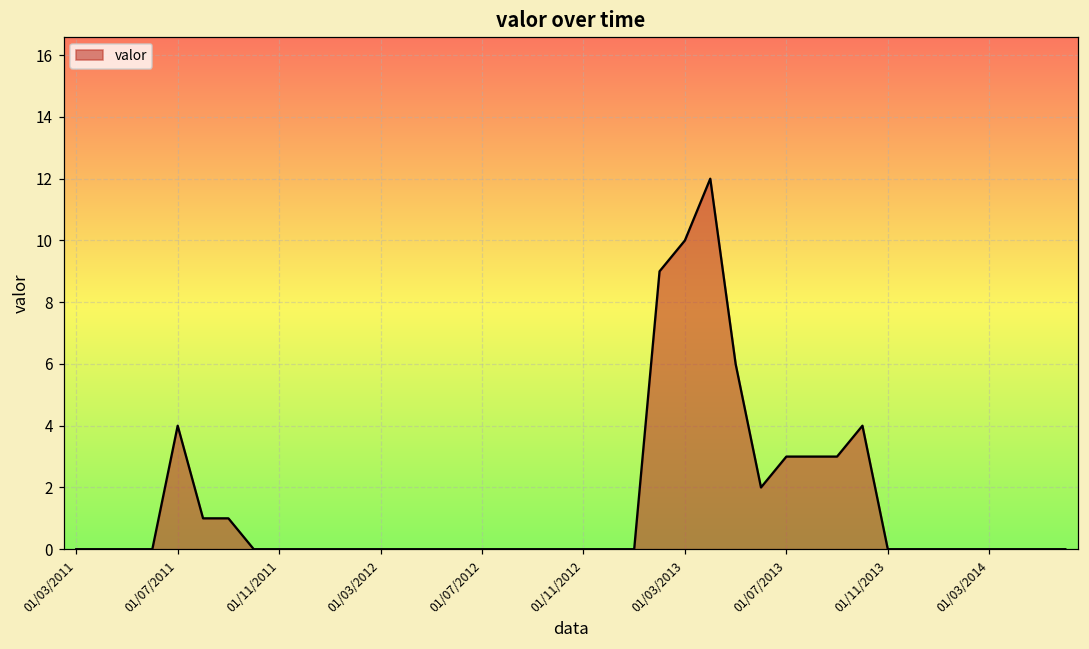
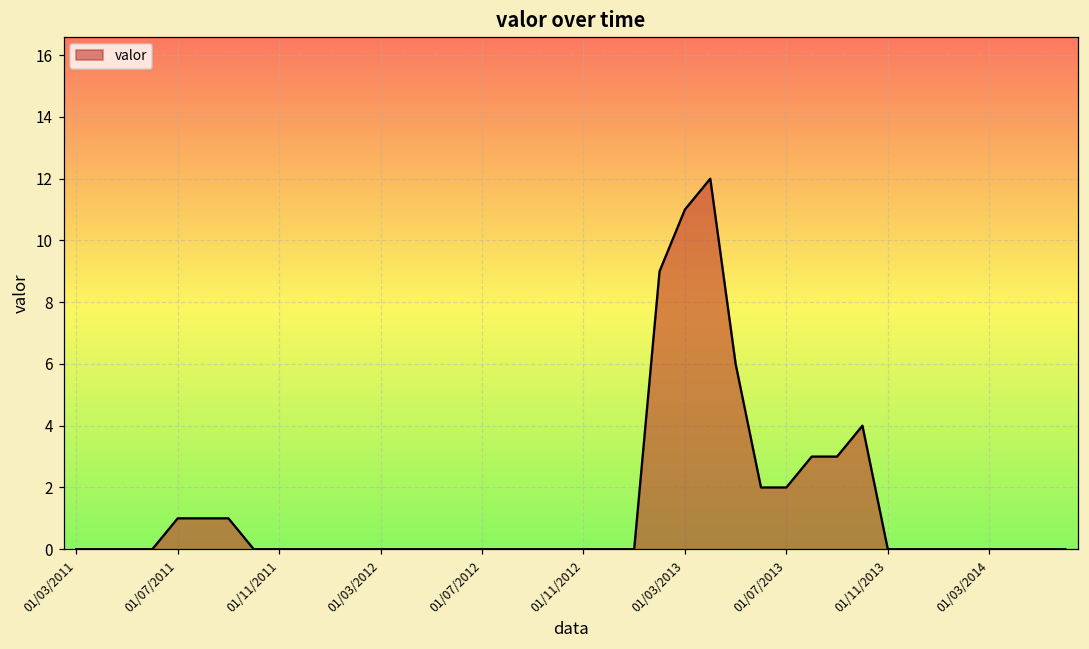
01/07/2011: 4 -> 1
01/03/2013: 10 -> 11
01/07/2013: 3 -> 2
